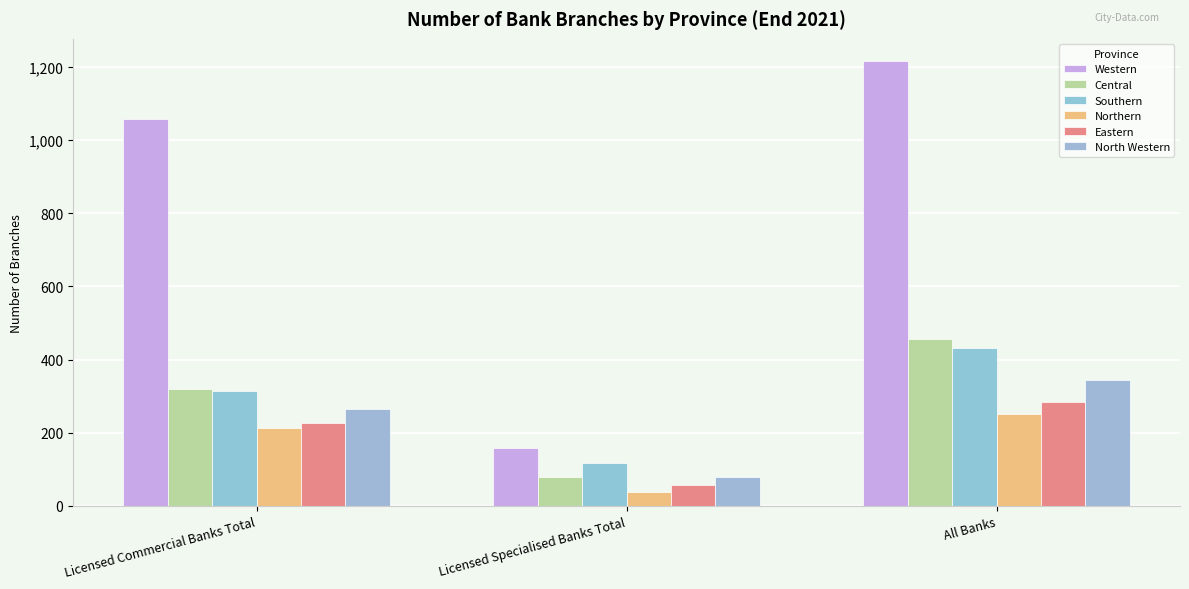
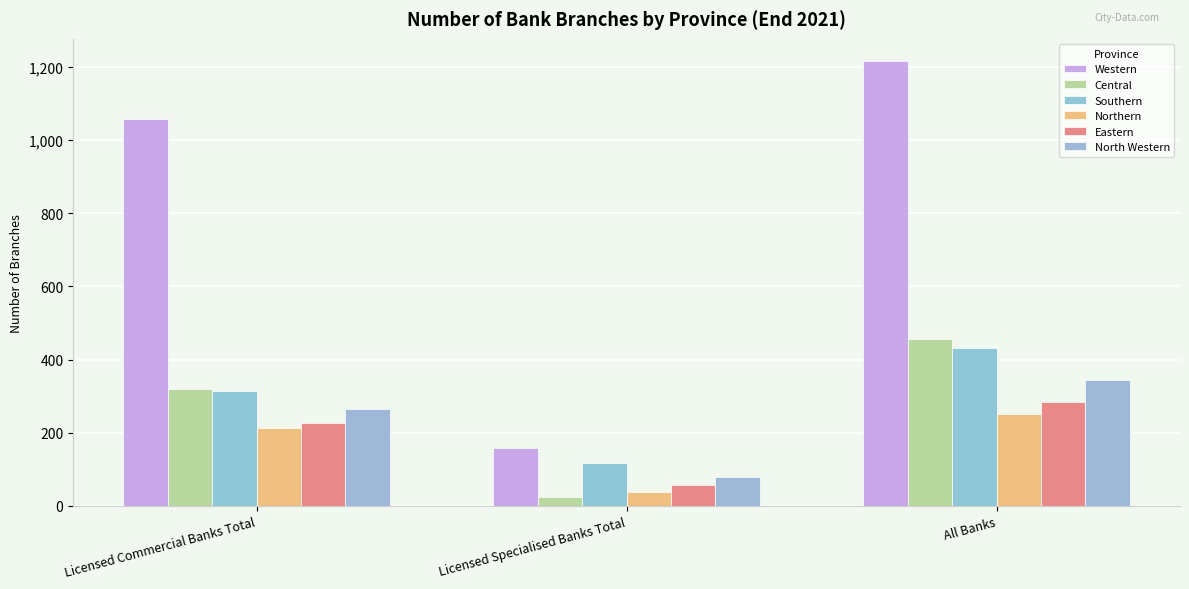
Central, Licensed Specialised Banks Total: 80 -> 20
